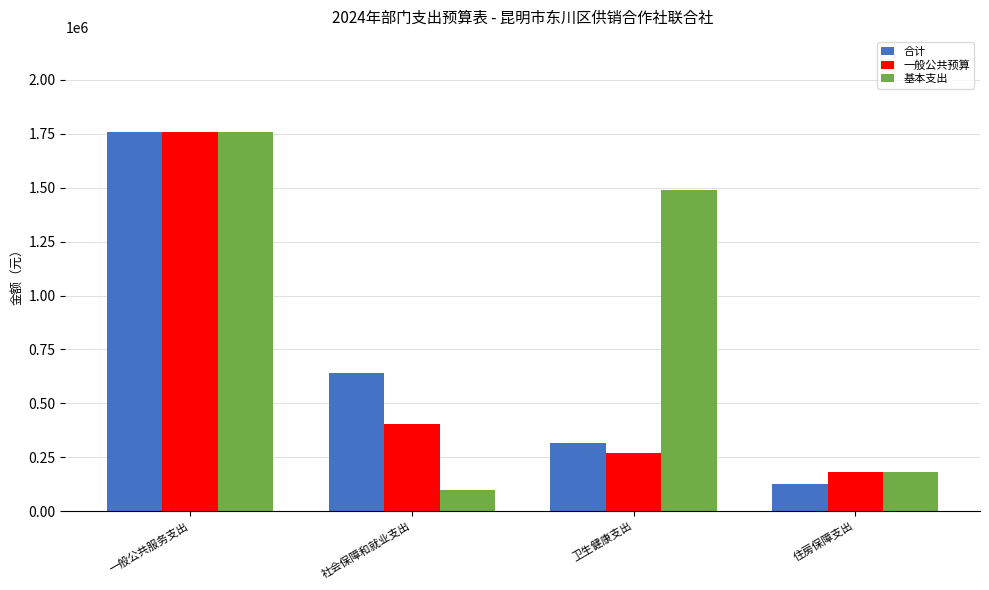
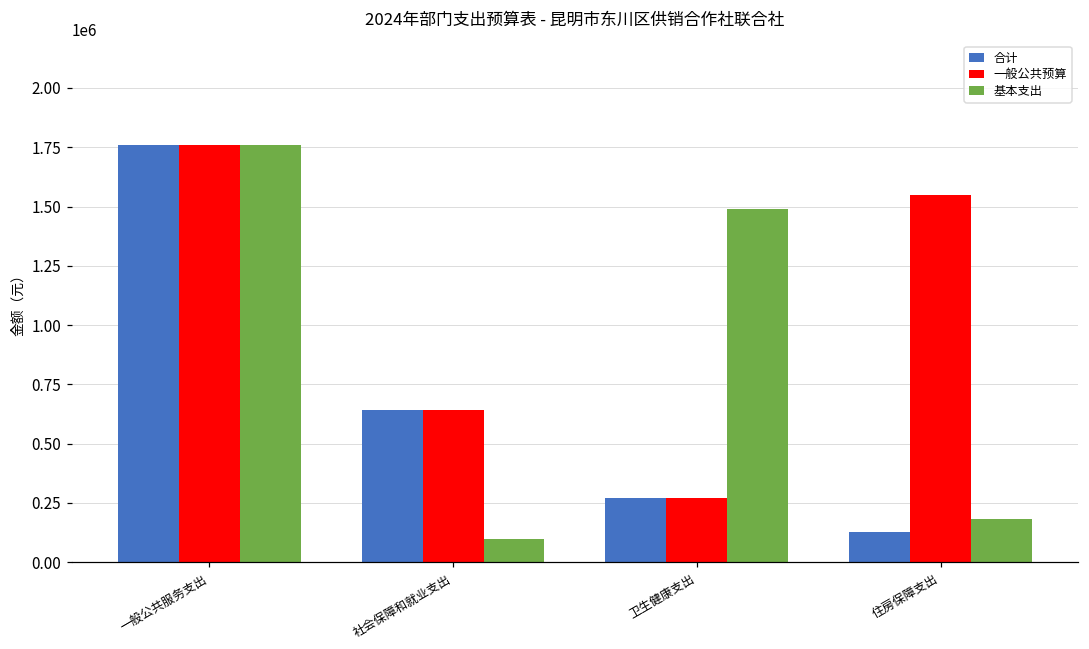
一般公共预算, 社会保障和就业支出: 400000 -> 640000
合计, 卫生健康支出: 320000 -> 270000
一般公共预算, 住房保障支出: 180000 -> 1550000
